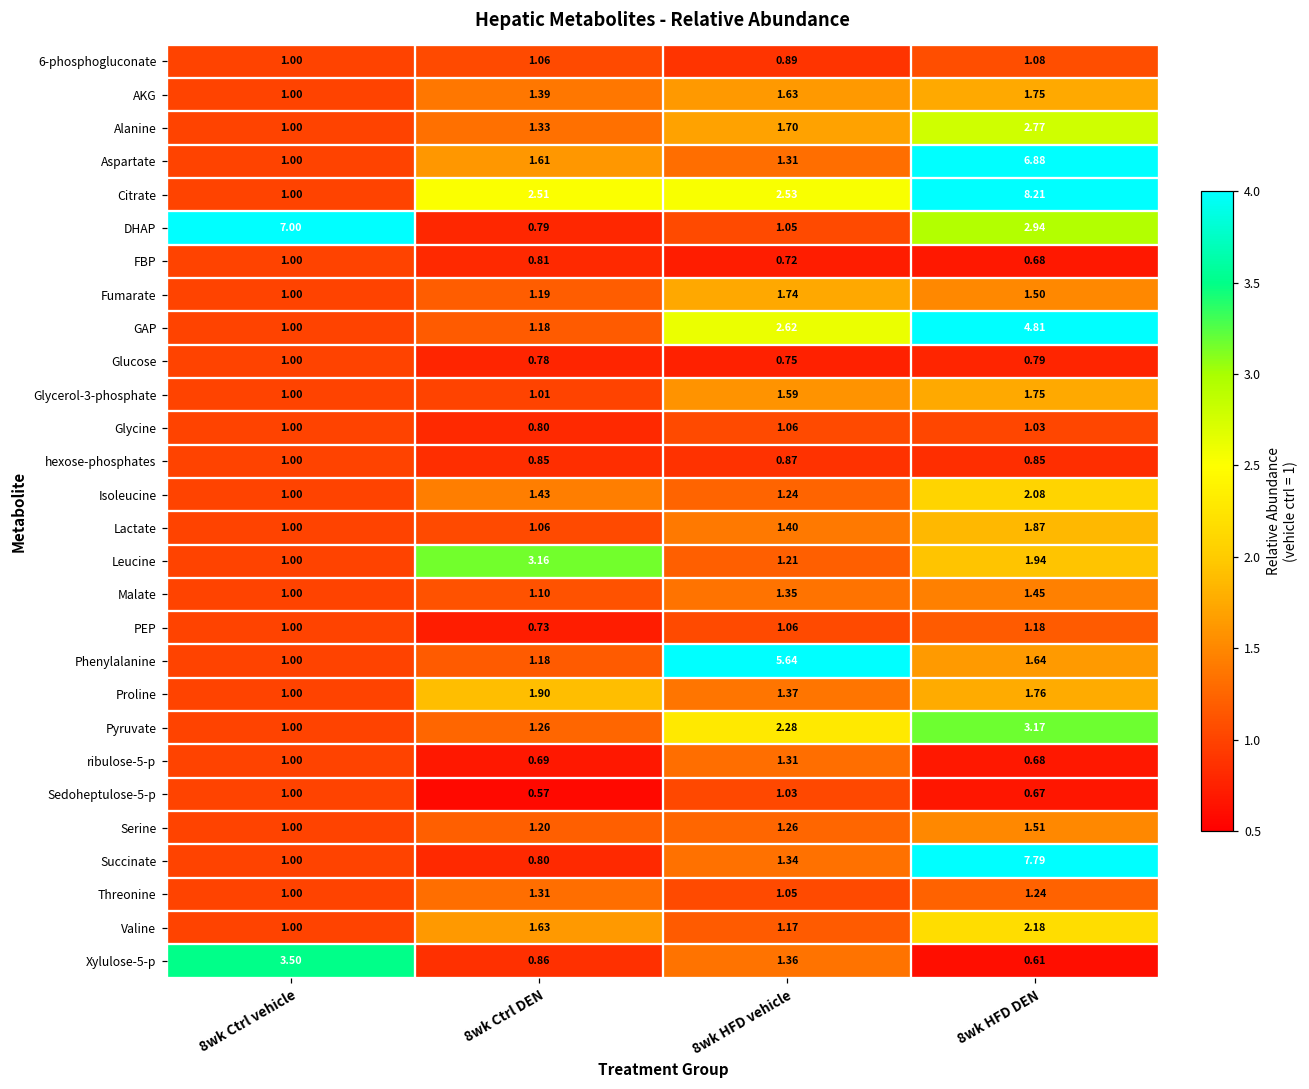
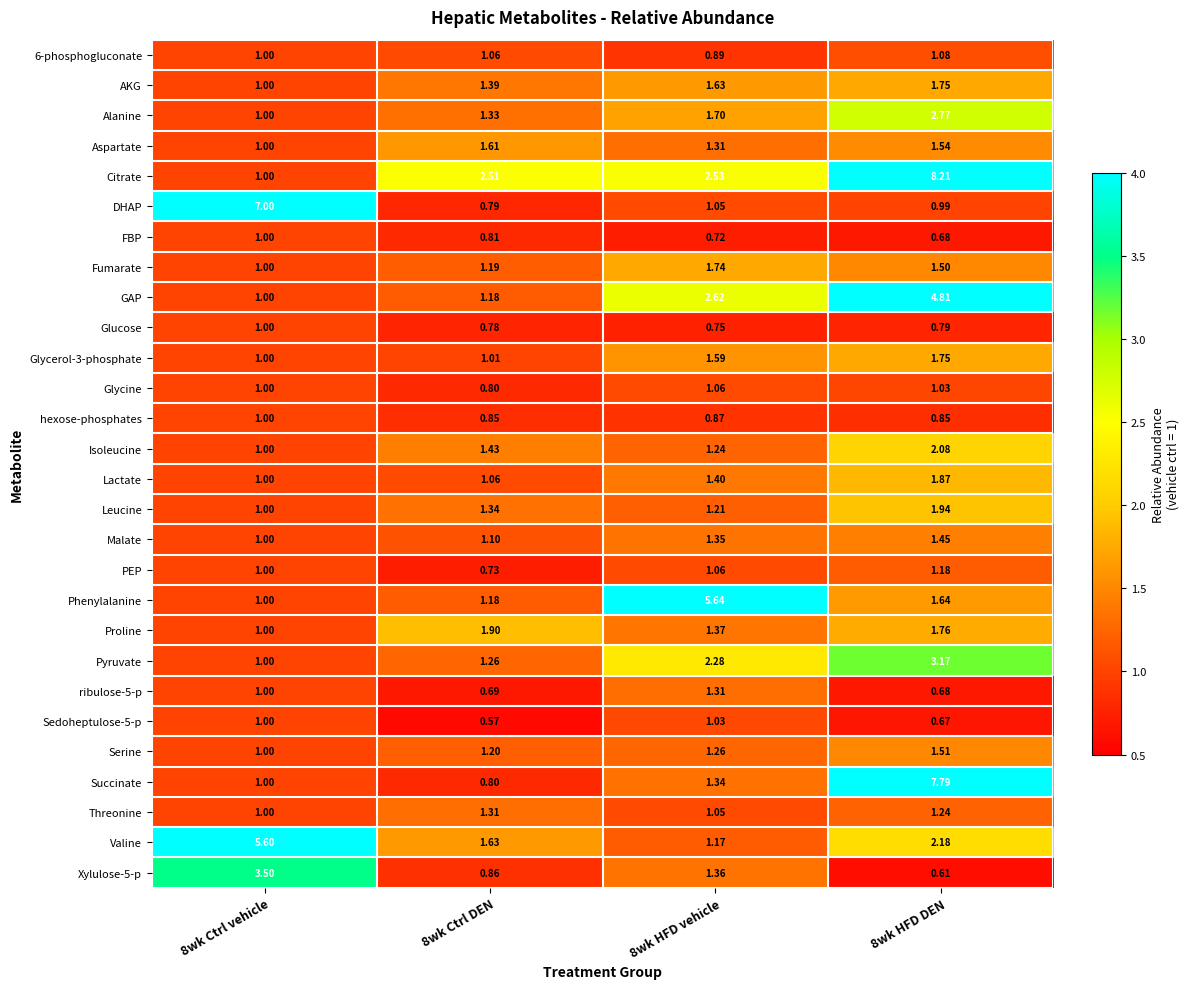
Aspartate, 8wk HFD DEN: 6.88 -> 1.54
DHAP, 8wk HFD DEN: 2.94 -> 0.99
Leucine, 8wk Ctrl DEN: 3.16 -> 1.34
Valine, 8wk Ctrl vehicle: 1.00 -> 5.60
